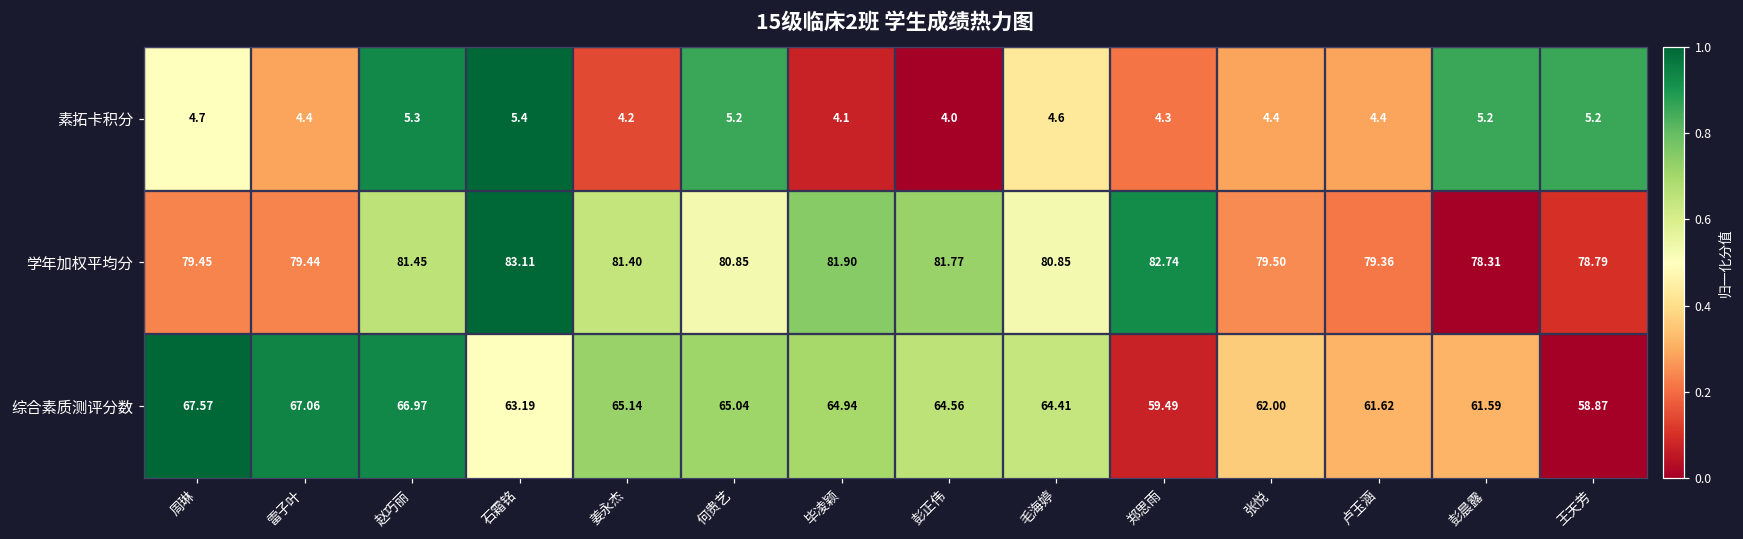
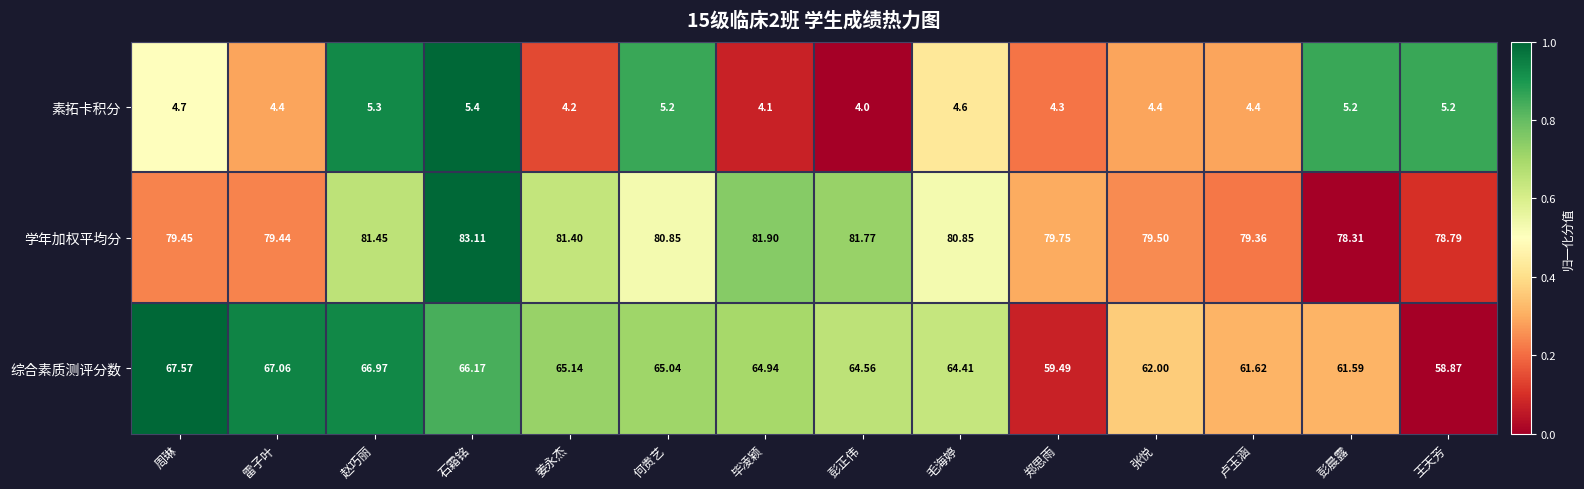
学年加权平均分, 郑思雨: 82.74 -> 79.75
综合素质测评分数, 石霜铭: 63.19 -> 66.17
